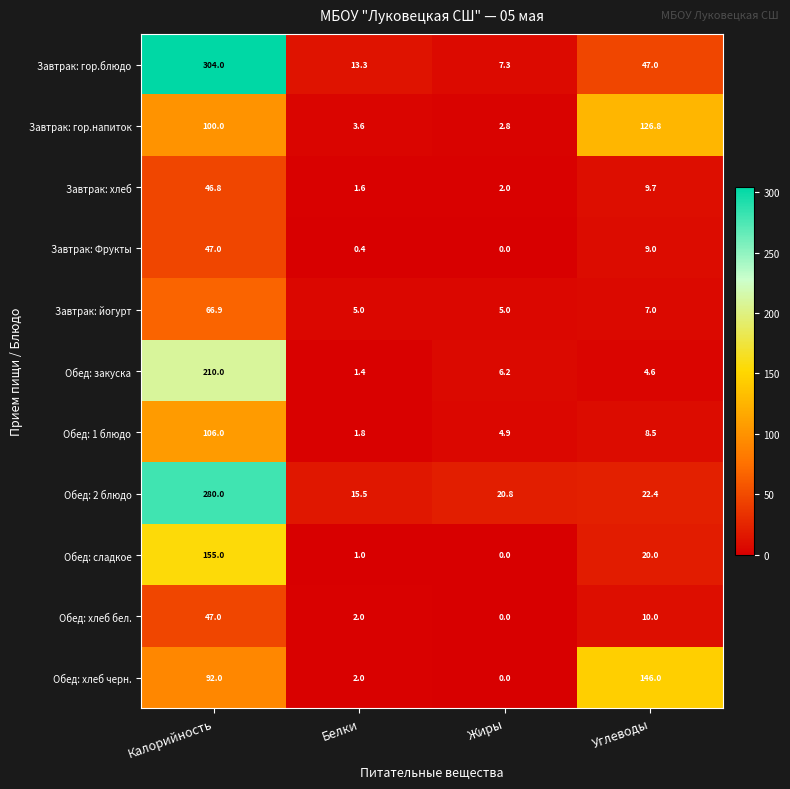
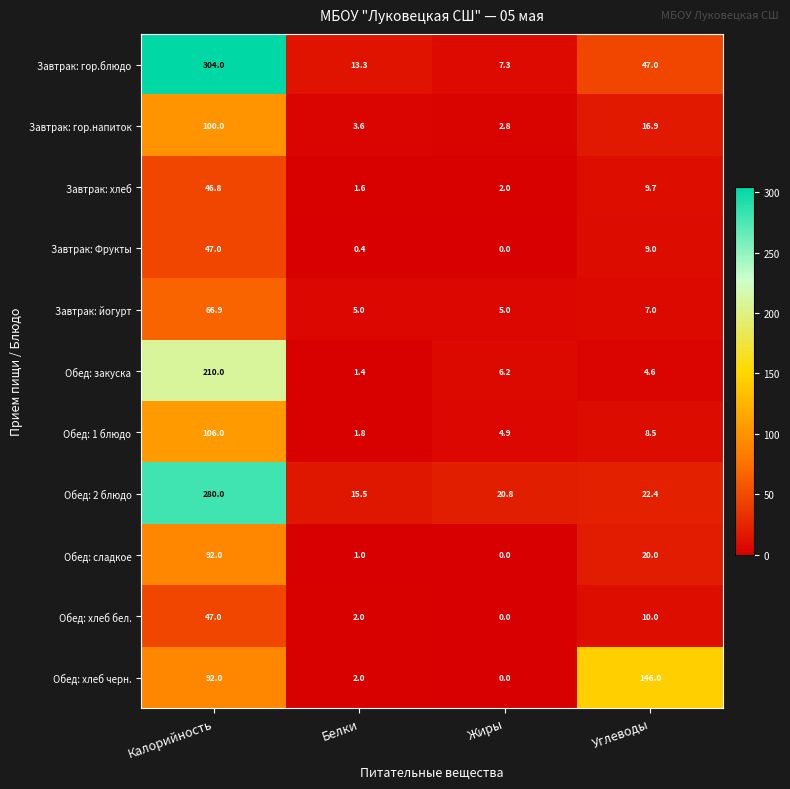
Завтрак: гор.напиток, Углеводы: 126.8 -> 16.9
Обед: сладкое, Калорийность: 155.0 -> 92.0
